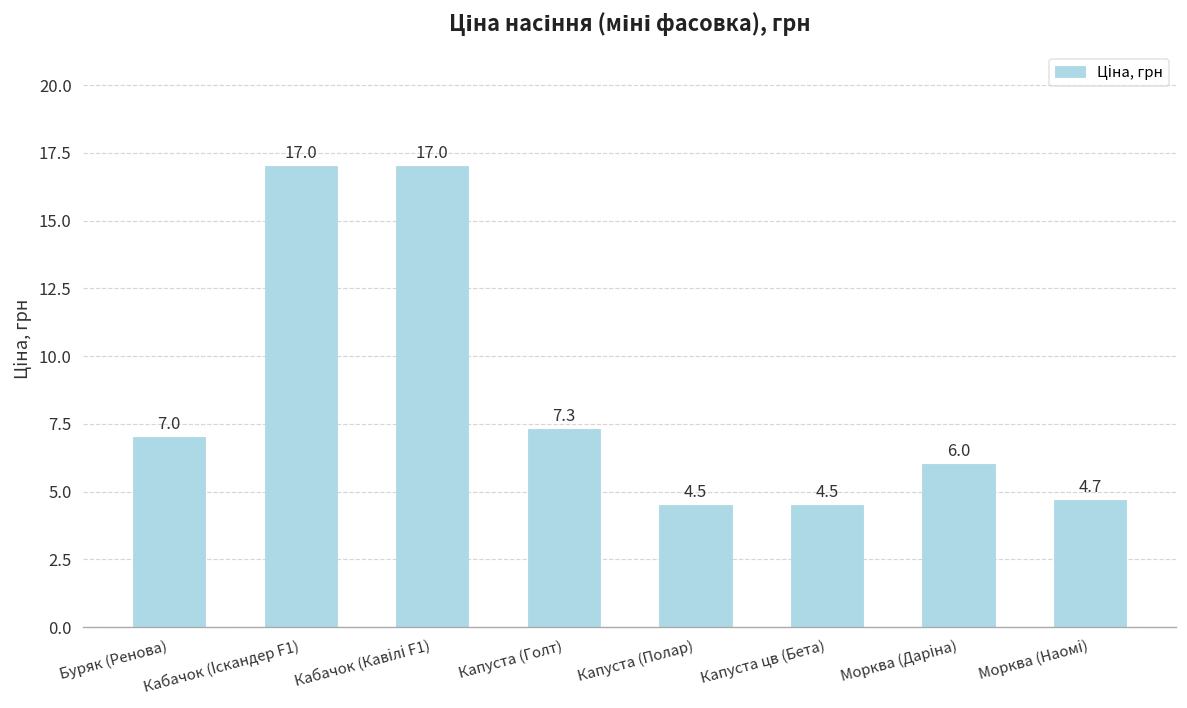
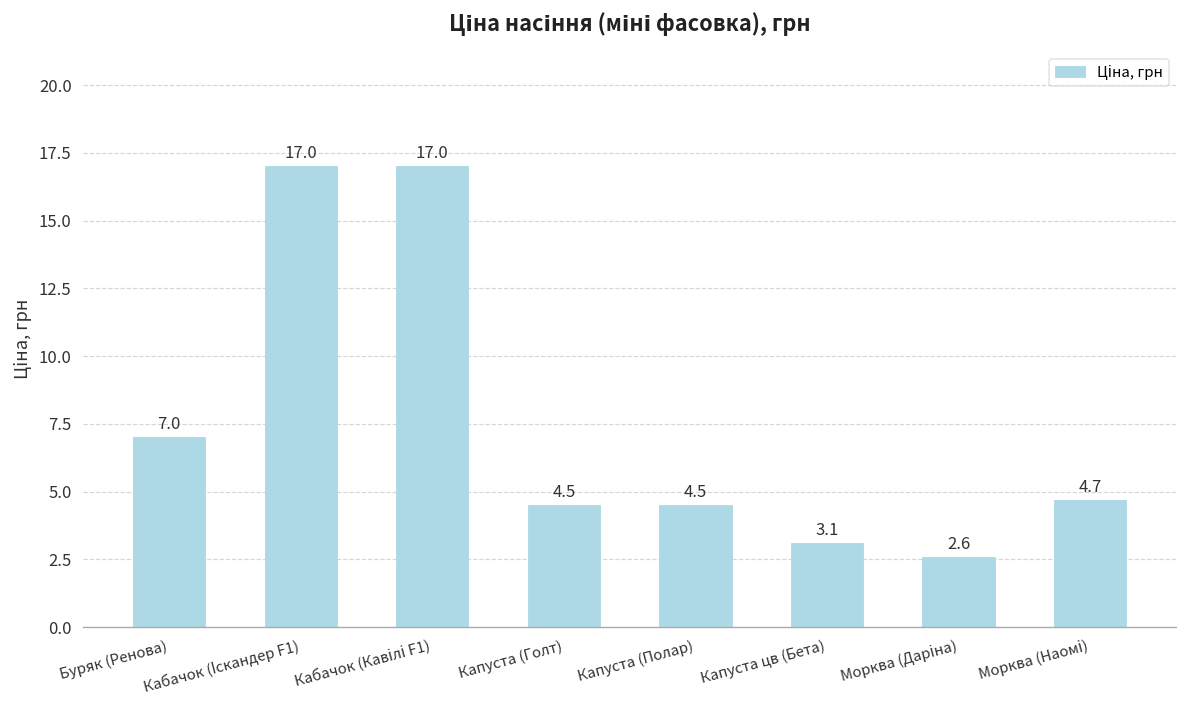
Капуста (Голт): 7.3 -> 4.5
Капуста цв (Бета): 4.5 -> 3.1
Морква (Даріна): 6.0 -> 2.6
